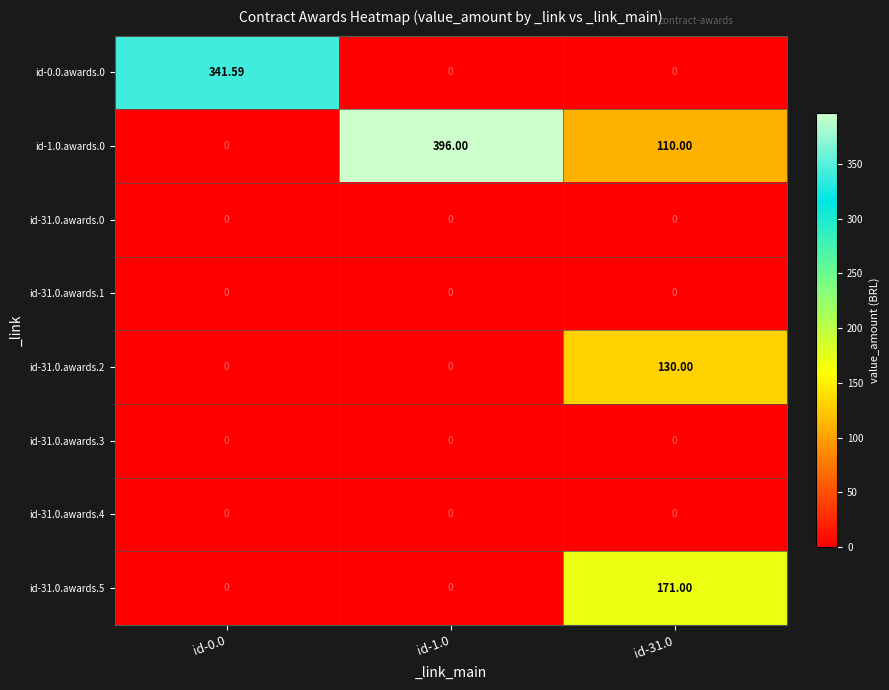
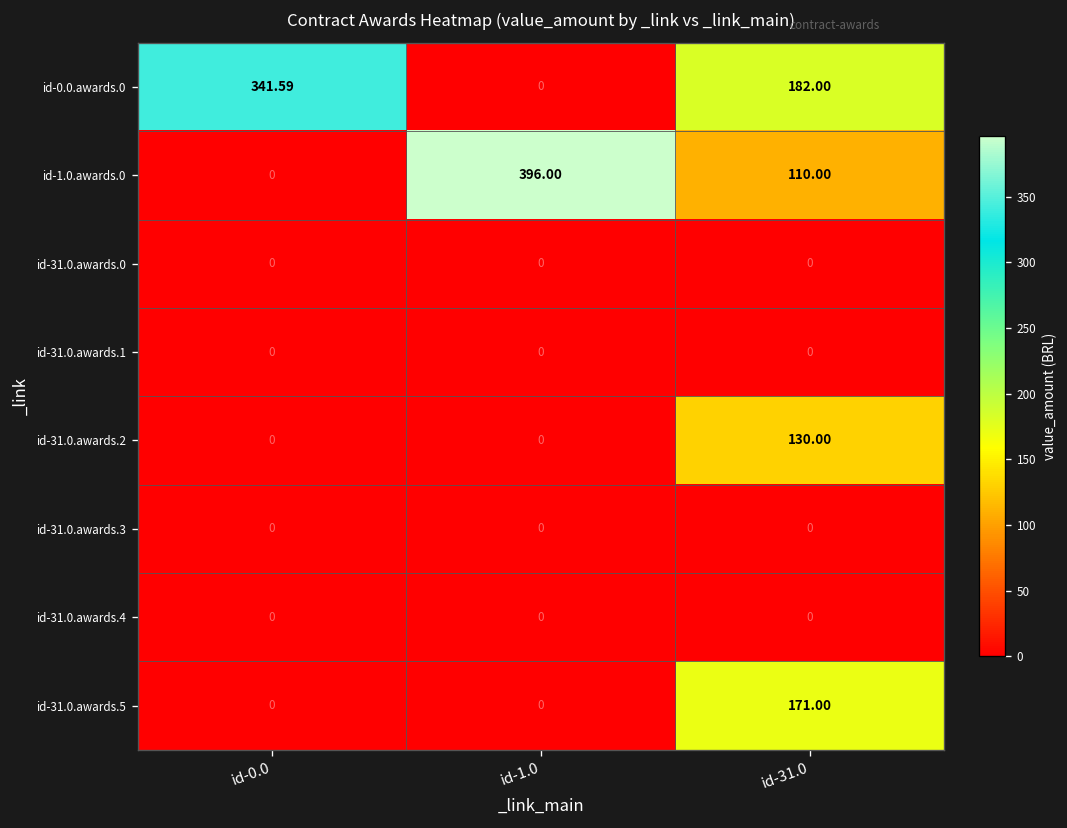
id-0.0.awards.0, id-31.0: 0 -> 182.00
